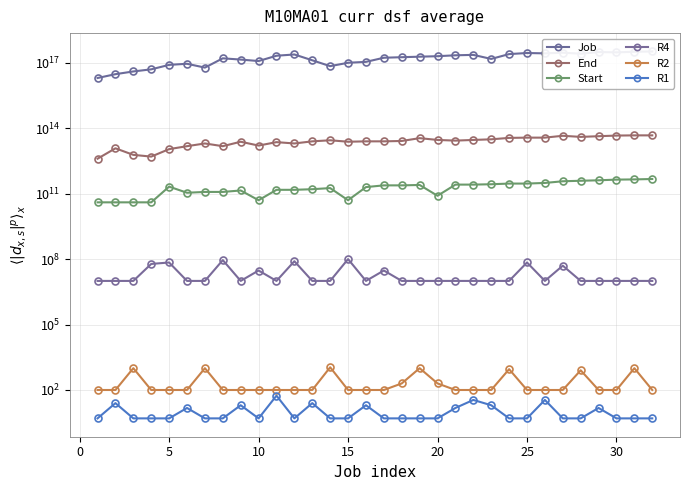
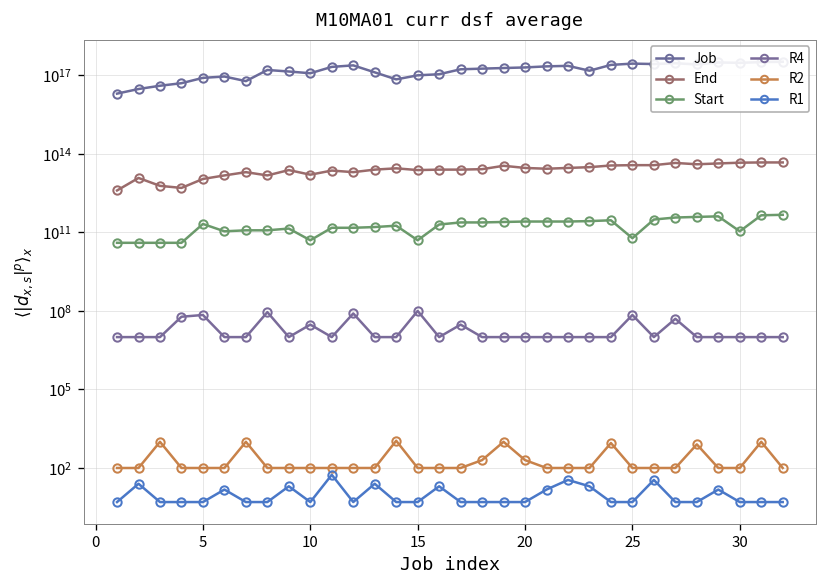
Start, 20: 80000000000 -> 300000000000
Start, 25: 300000000000 -> 60000000000
Start, 30: 400000000000 -> 100000000000
